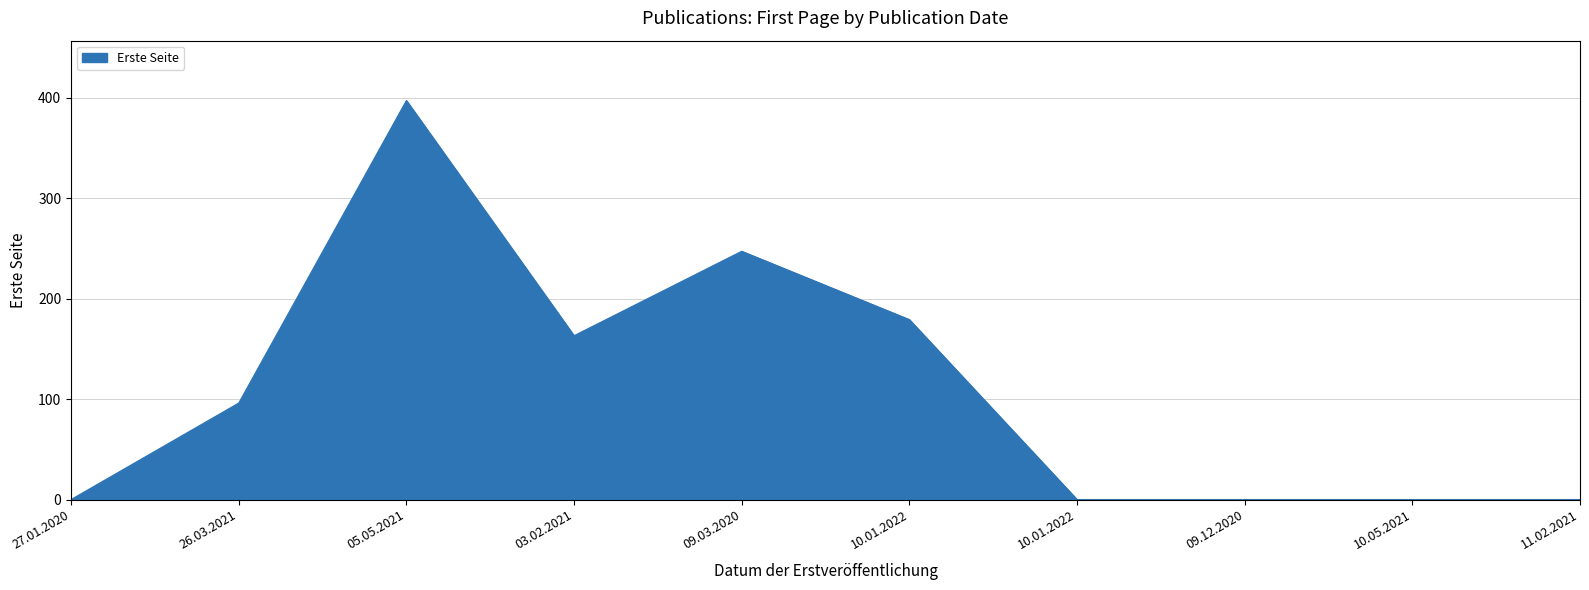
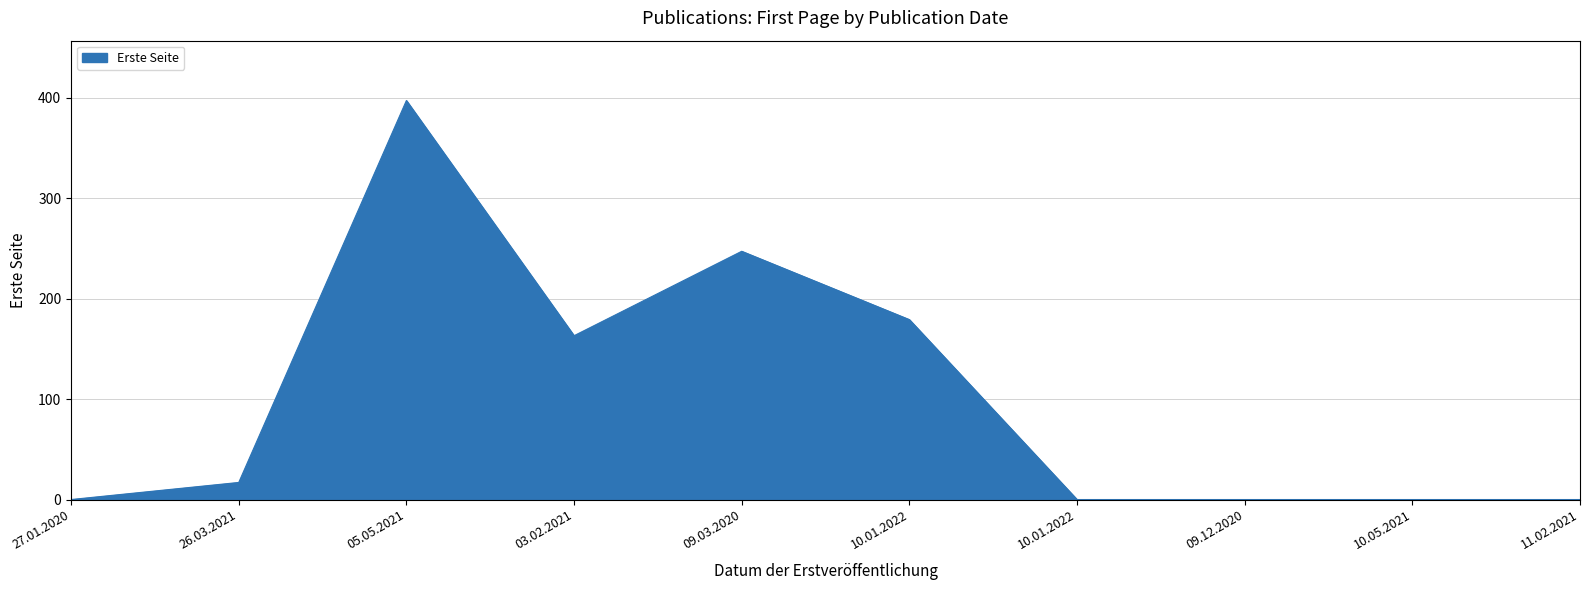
26.03.2021: 96 -> 17
